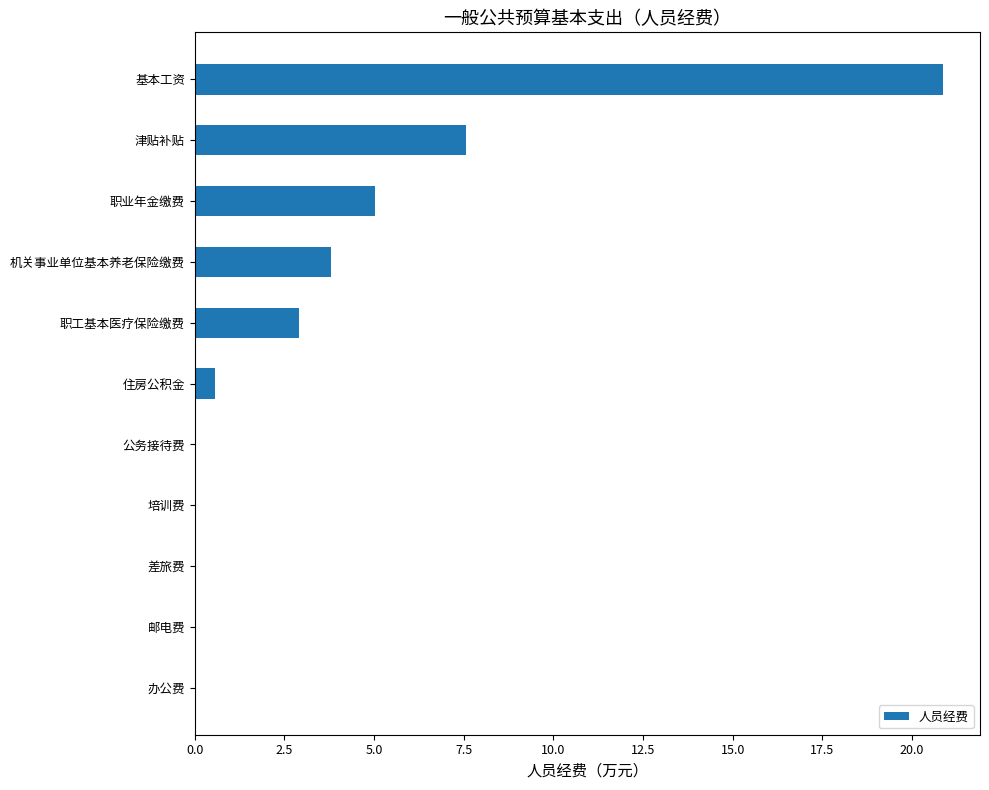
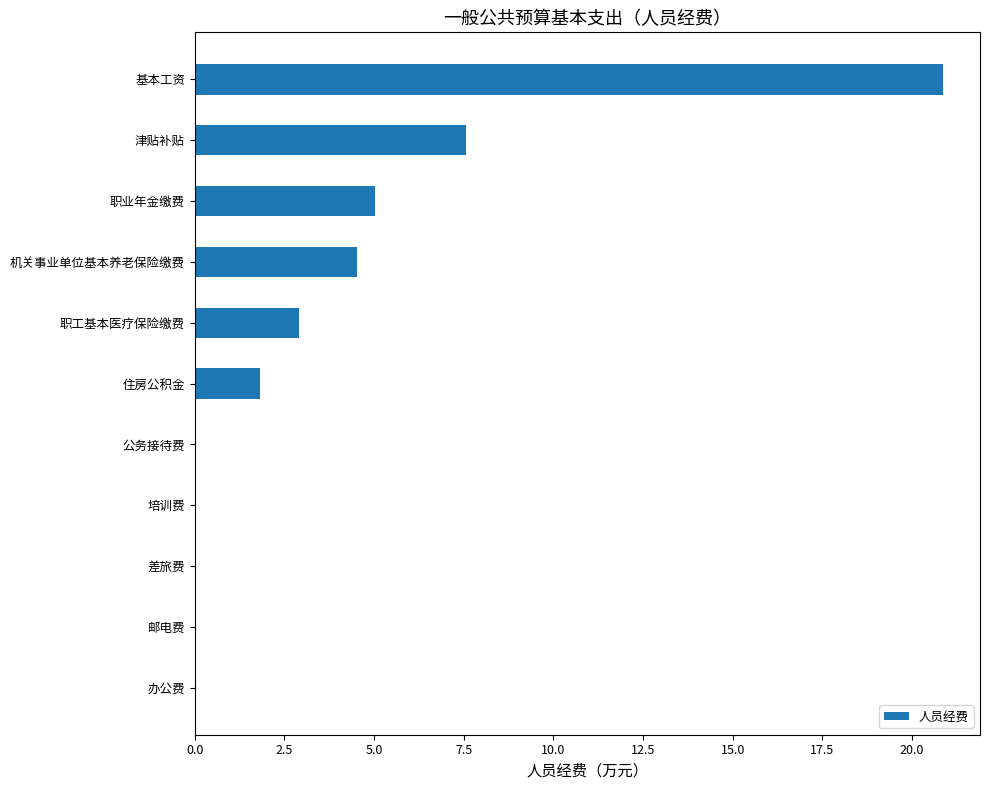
机关事业单位基本养老保险缴费: 3.8 -> 4.5
住房公积金: 0.6 -> 1.8
